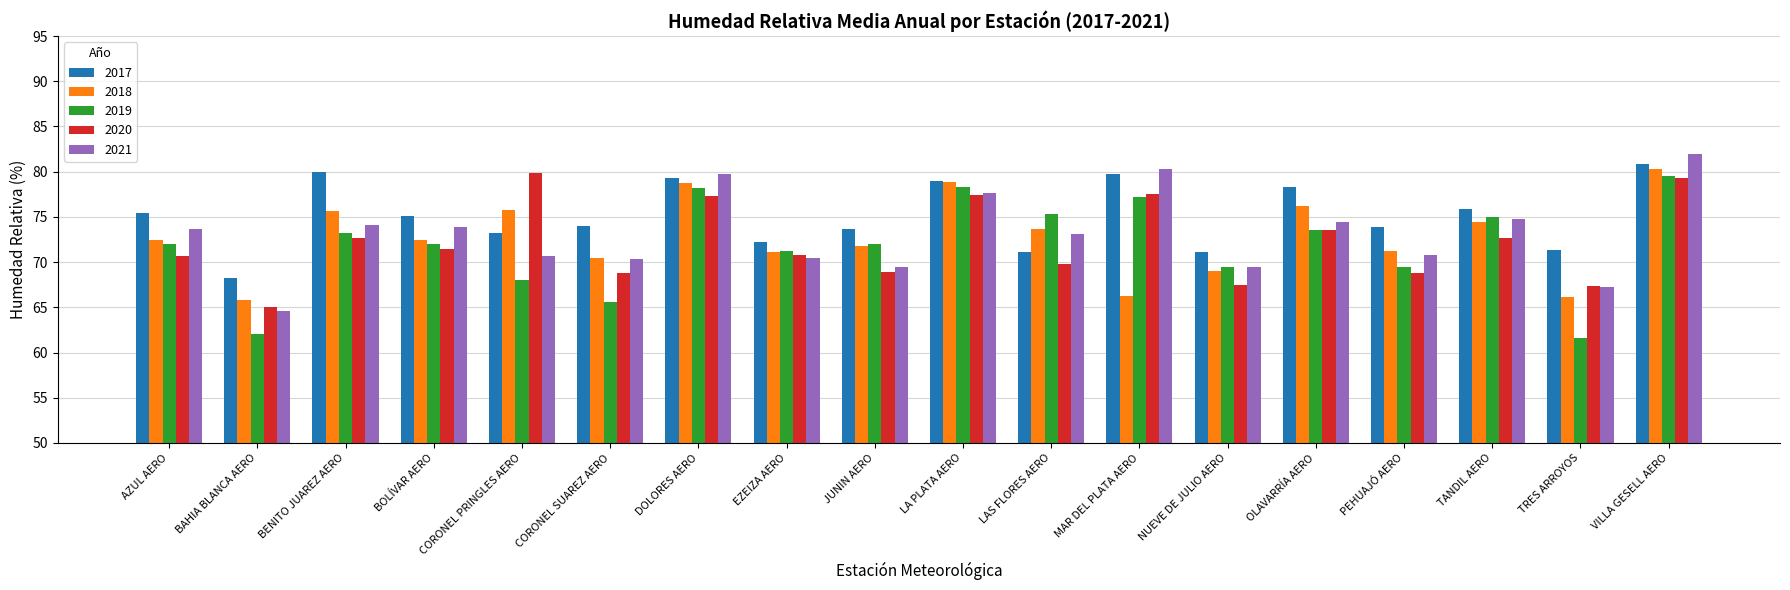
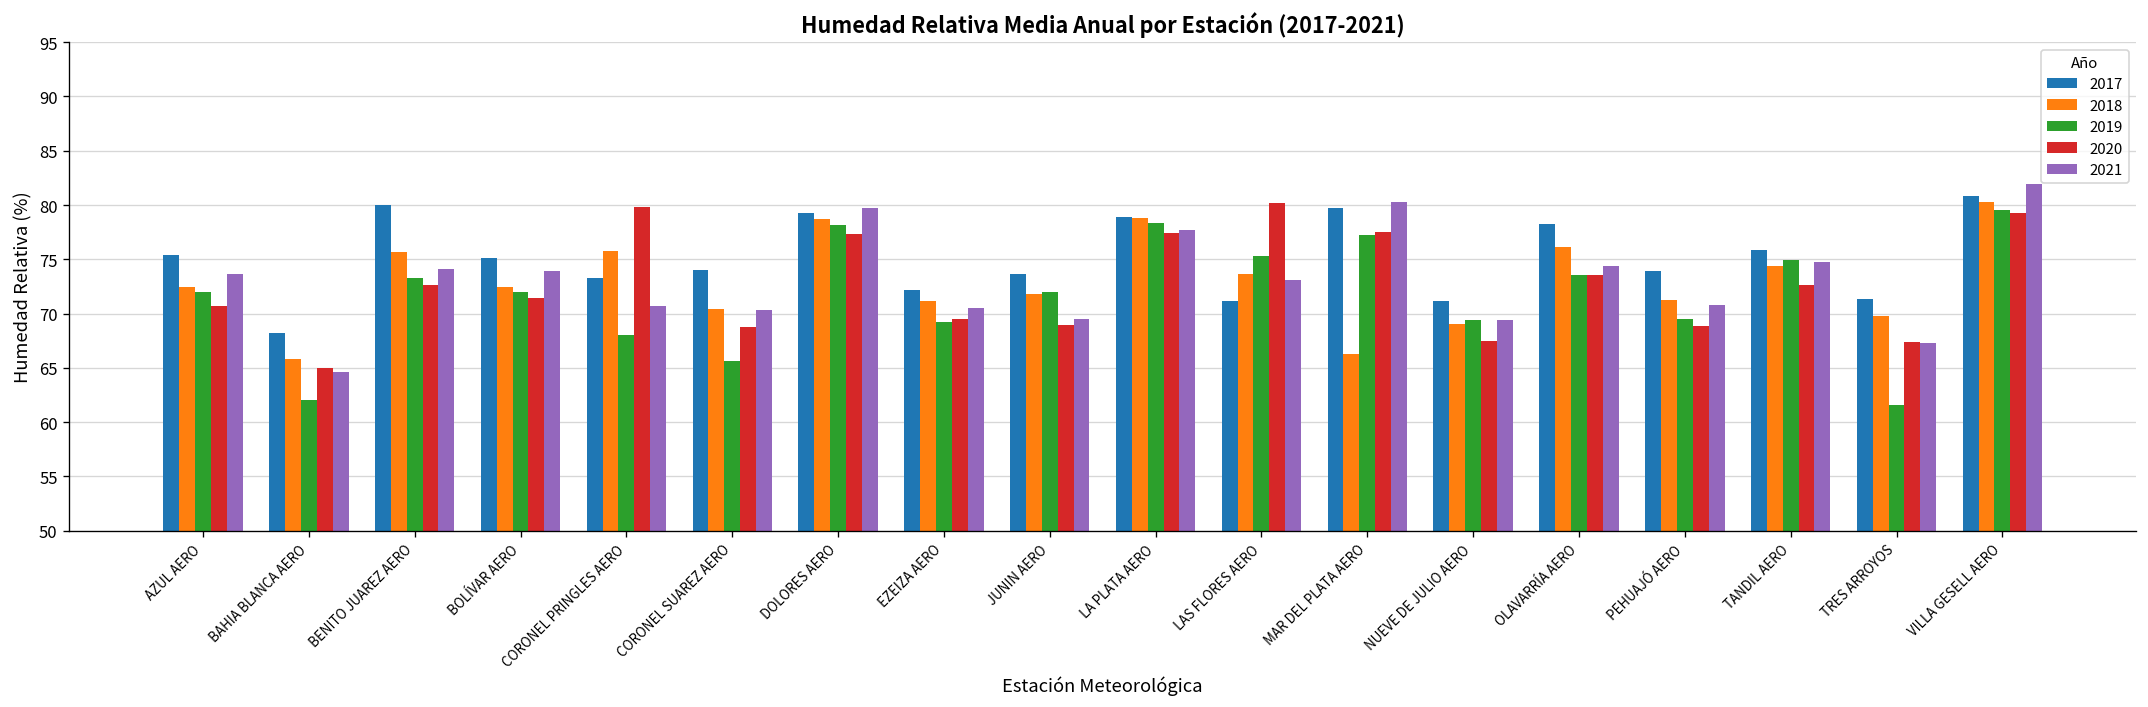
2019, EZEIZA AERO: 71 -> 69
2020, EZEIZA AERO: 71 -> 70
2020, LAS FLORES AERO: 70 -> 80
2018, TRES ARROYOS: 66 -> 70
